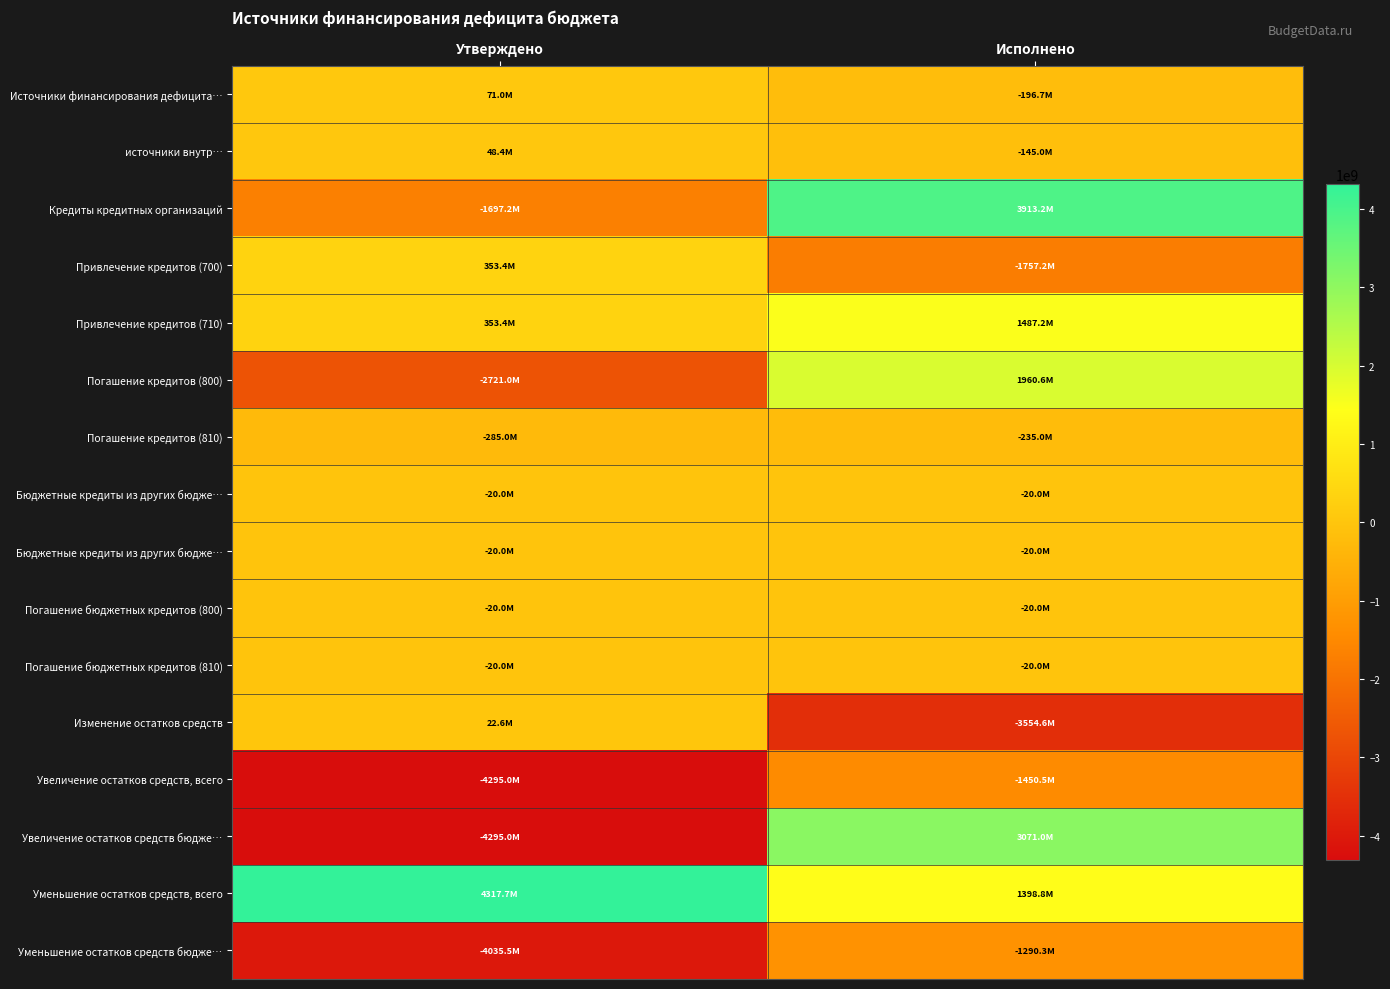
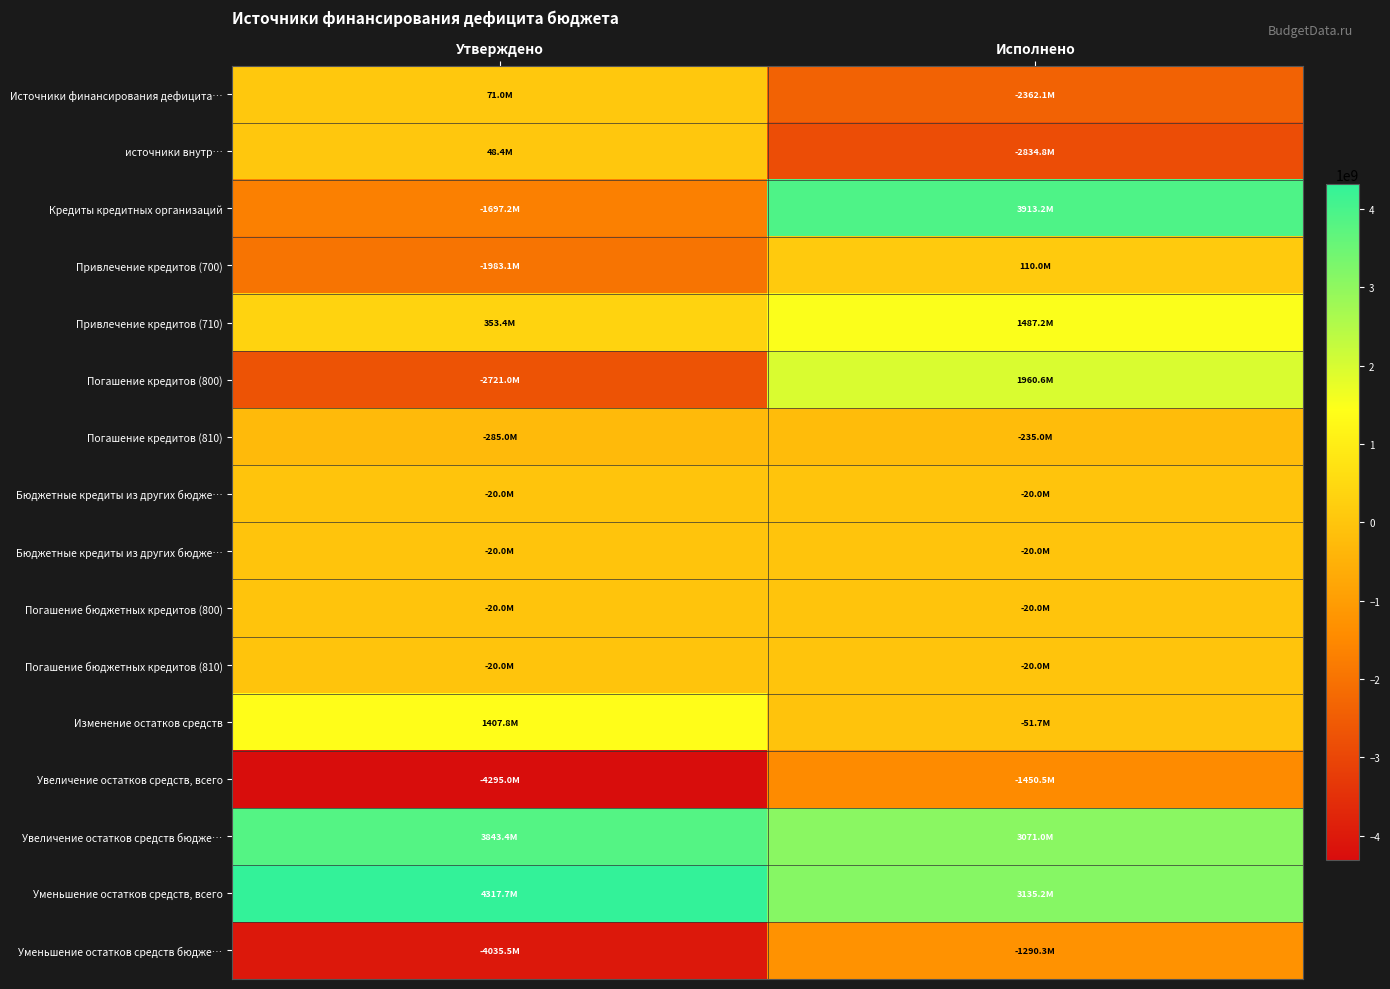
Источники финансирования дефицита…, Исполнено: -196.7M -> -2362.1M
источники внутр…, Исполнено: -145.0M -> -2834.8M
Привлечение кредитов (700), Утверждено: 353.4M -> -1983.1M
Привлечение кредитов (700), Исполнено: -1757.2M -> 110.0M
Изменение остатков средств, Утверждено: 22.6M -> 1407.8M
Изменение остатков средств, Исполнено: -3554.6M -> -51.7M
Увеличение остатков средств бюдже…, Утверждено: -4295.0M -> 3843.4M
Уменьшение остатков средств, всего, Исполнено: 1398.8M -> 3135.2M
